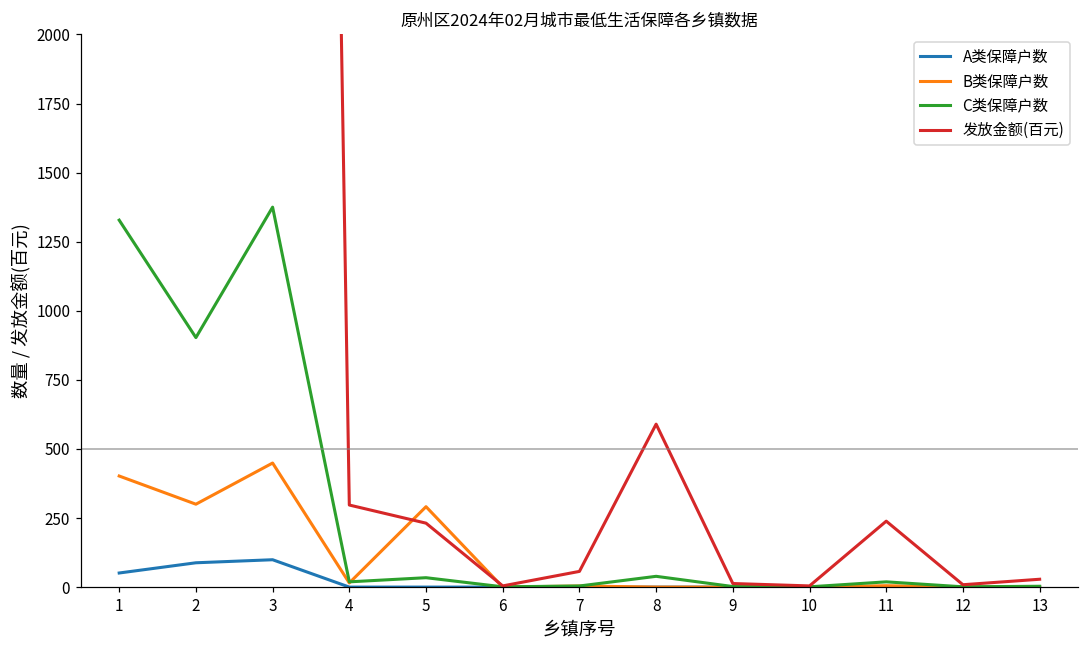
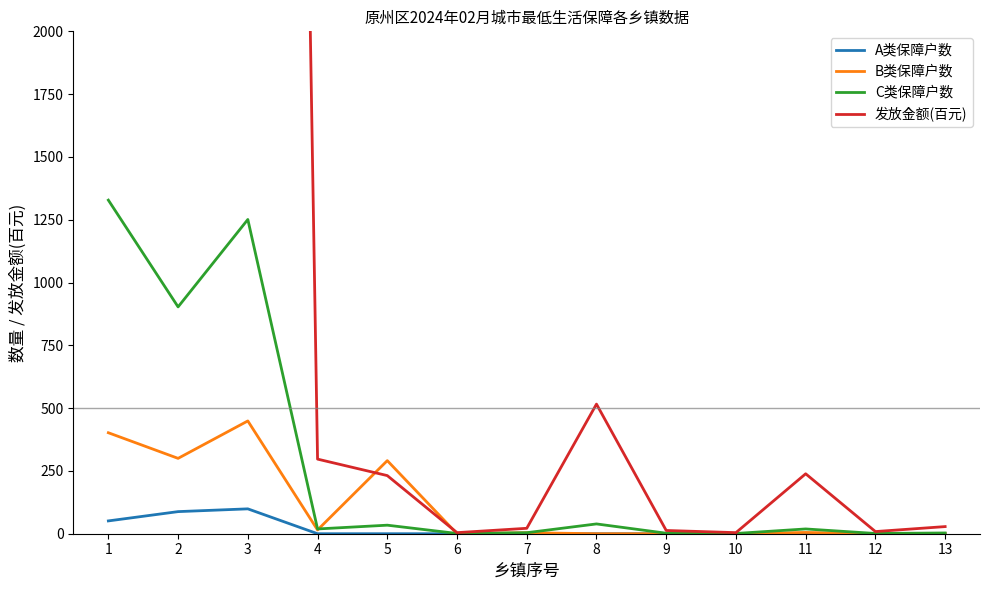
C类保障户数, 3: 1380 -> 1250
发放金额(百元), 7: 60 -> 20
发放金额(百元), 8: 590 -> 520
